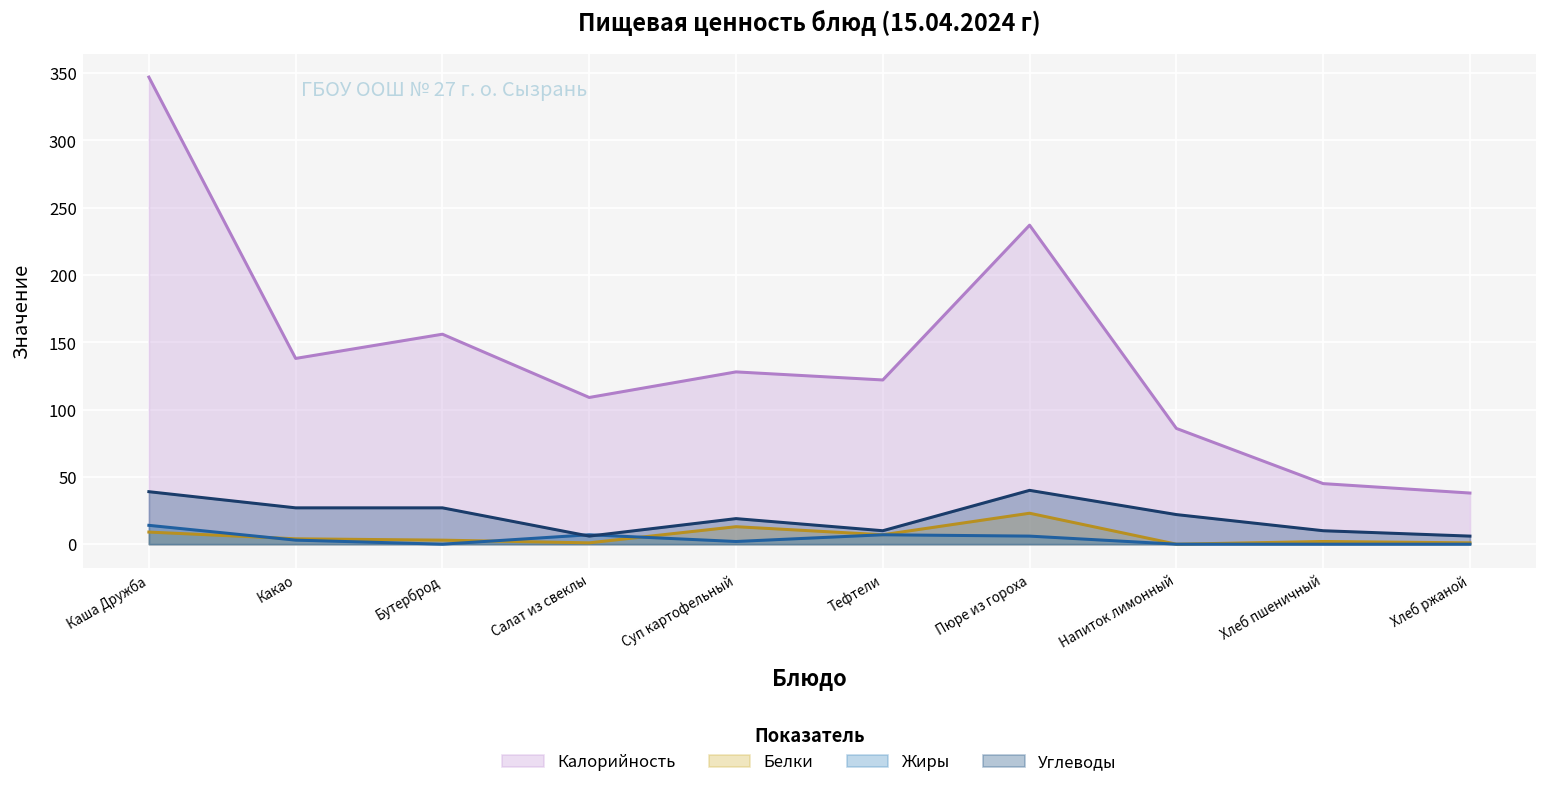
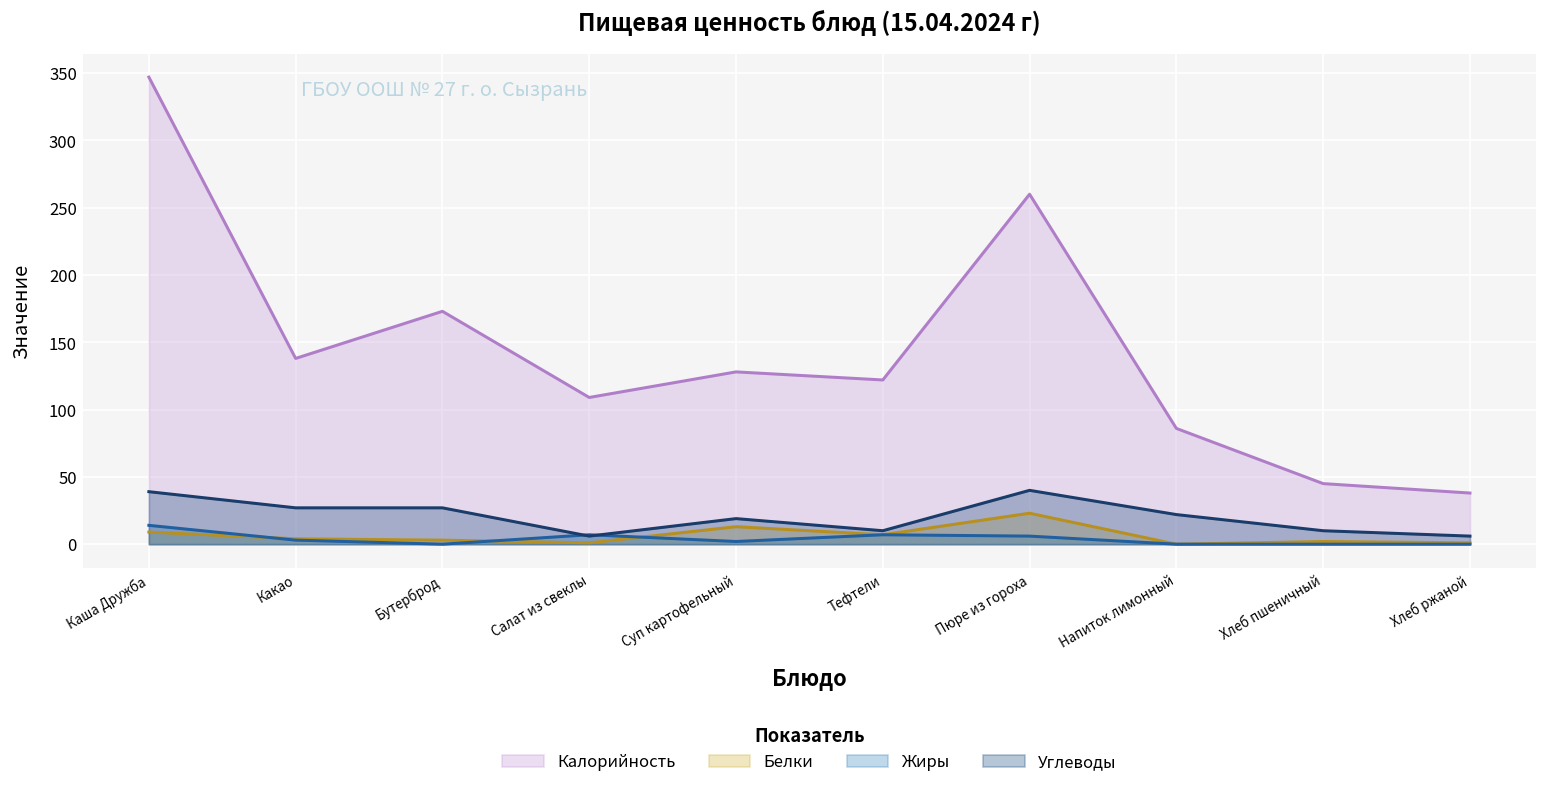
Калорийность, Бутерброд: 156 -> 173
Калорийность, Пюре из гороха: 237 -> 260
